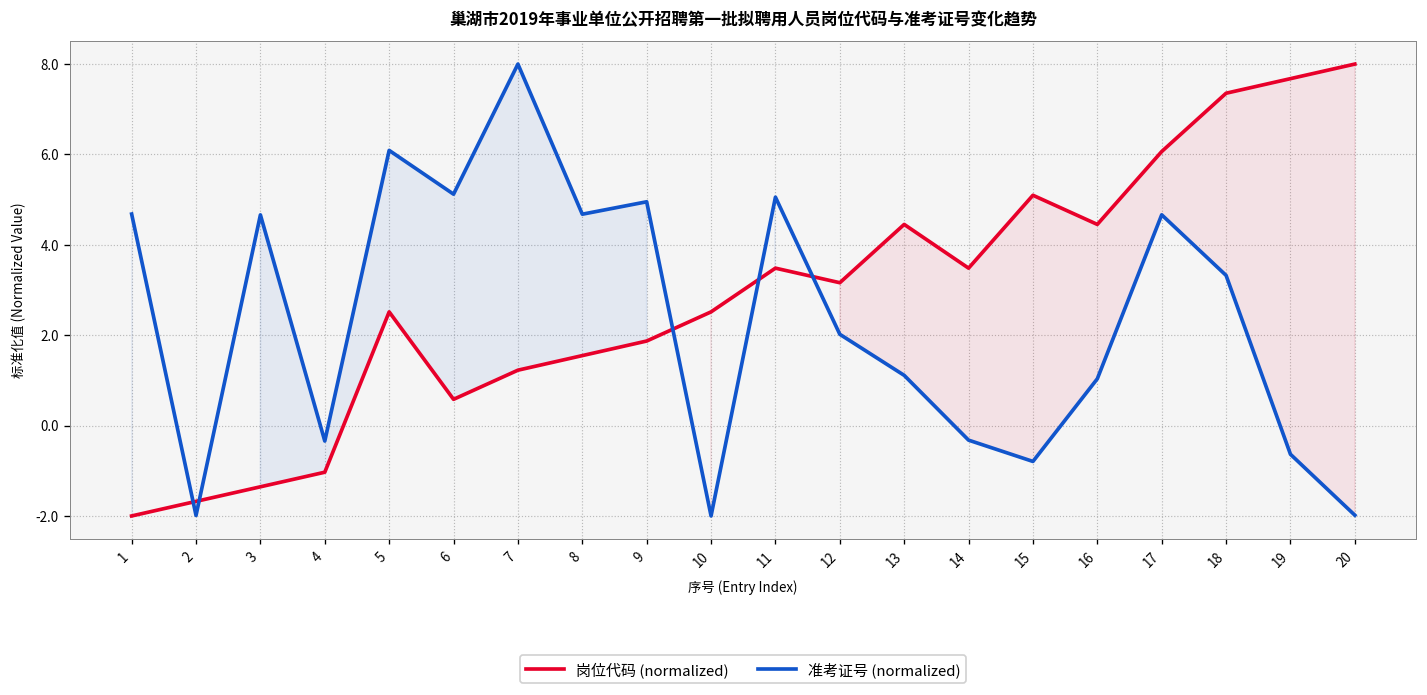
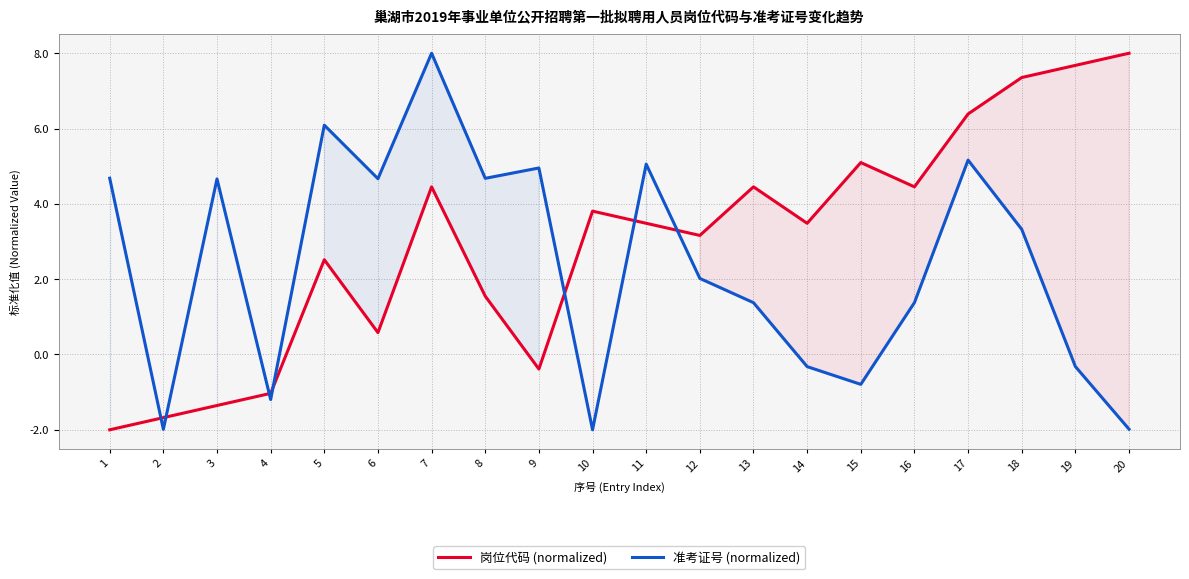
准考证号 (normalized), 4: -0.3 -> -1.2
准考证号 (normalized), 6: 5.1 -> 4.7
岗位代码 (normalized), 7: 1.2 -> 4.5
岗位代码 (normalized), 9: 1.9 -> -0.4
岗位代码 (normalized), 10: 2.5 -> 3.8
准考证号 (normalized), 13: 1.1 -> 1.4
准考证号 (normalized), 16: 1.0 -> 1.4
岗位代码 (normalized), 17: 6.1 -> 6.4
准考证号 (normalized), 17: 4.7 -> 5.2
准考证号 (normalized), 19: -0.6 -> -0.3
